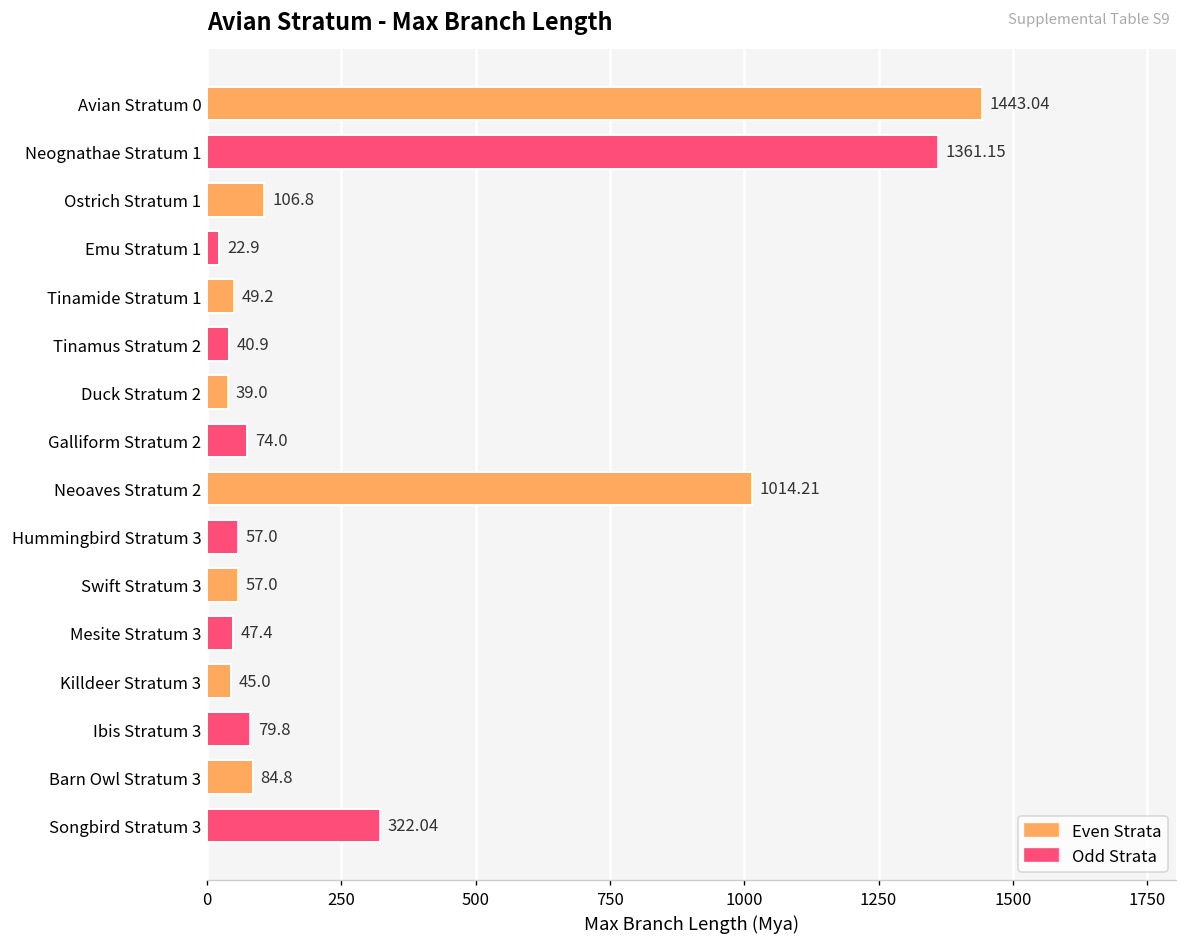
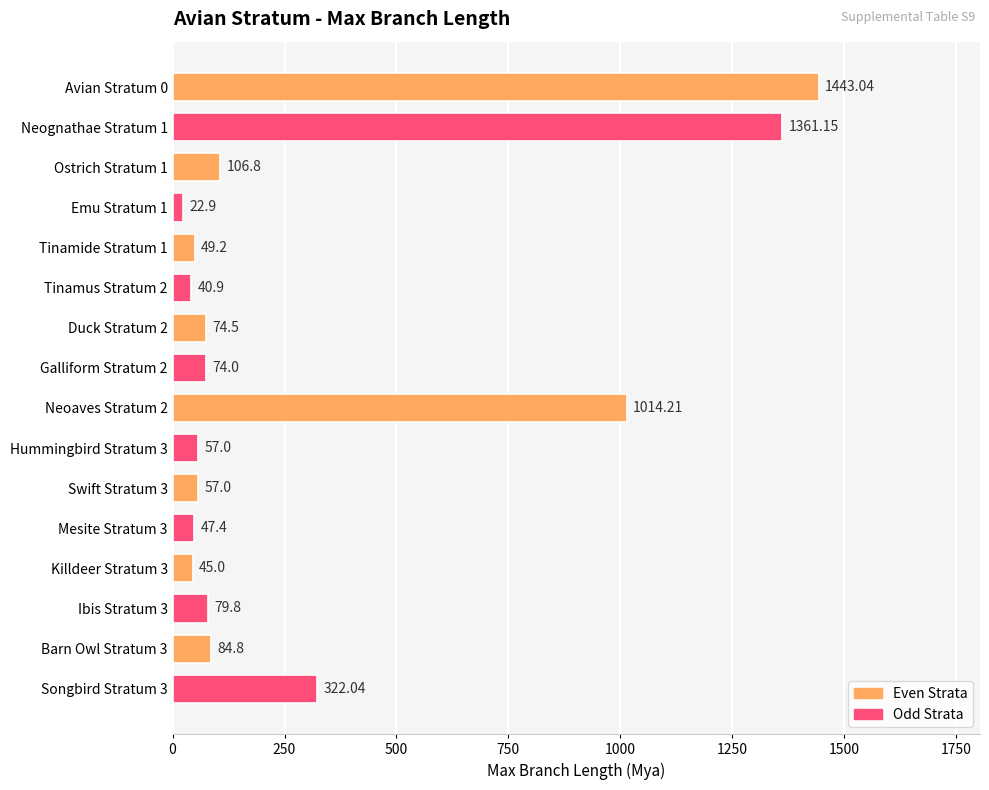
Duck Stratum 2: 39.0 -> 74.5
